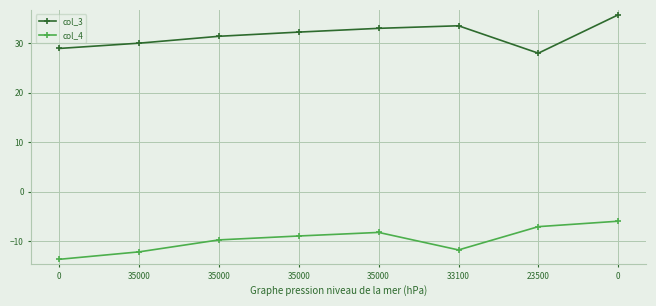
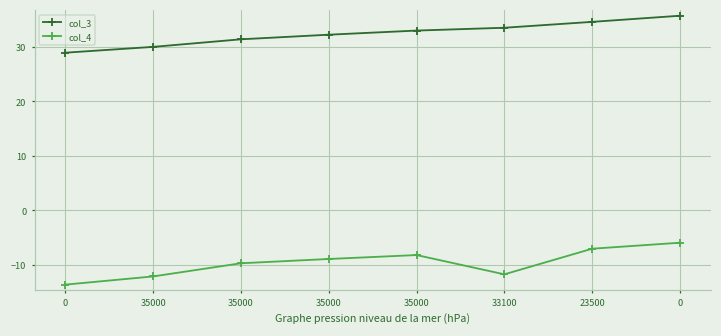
col_3, 23500: 28 -> 35
